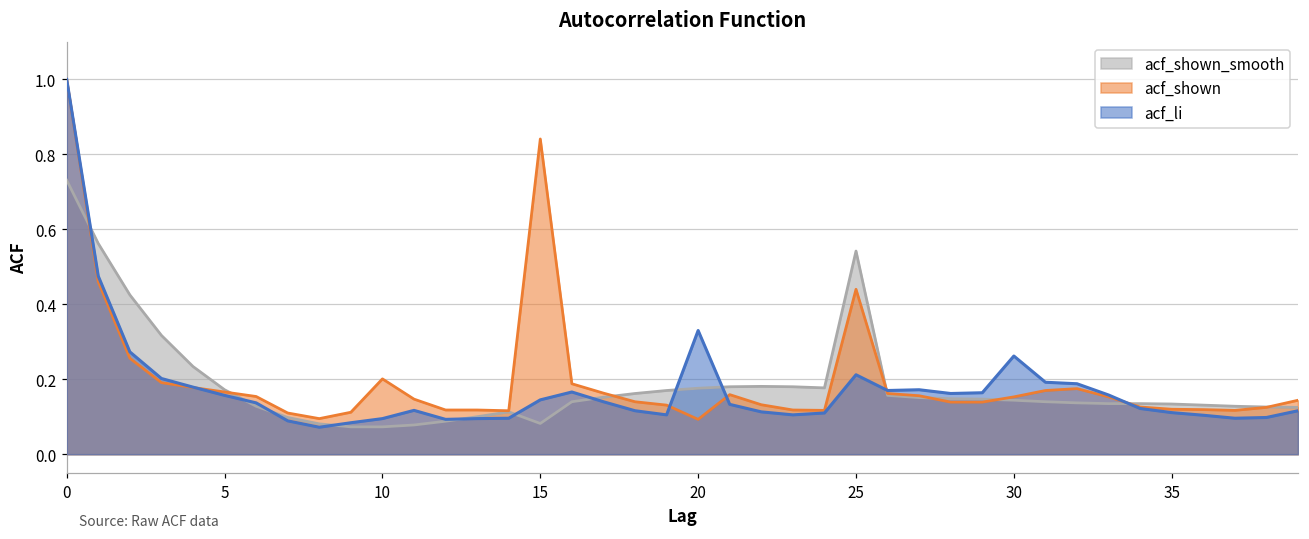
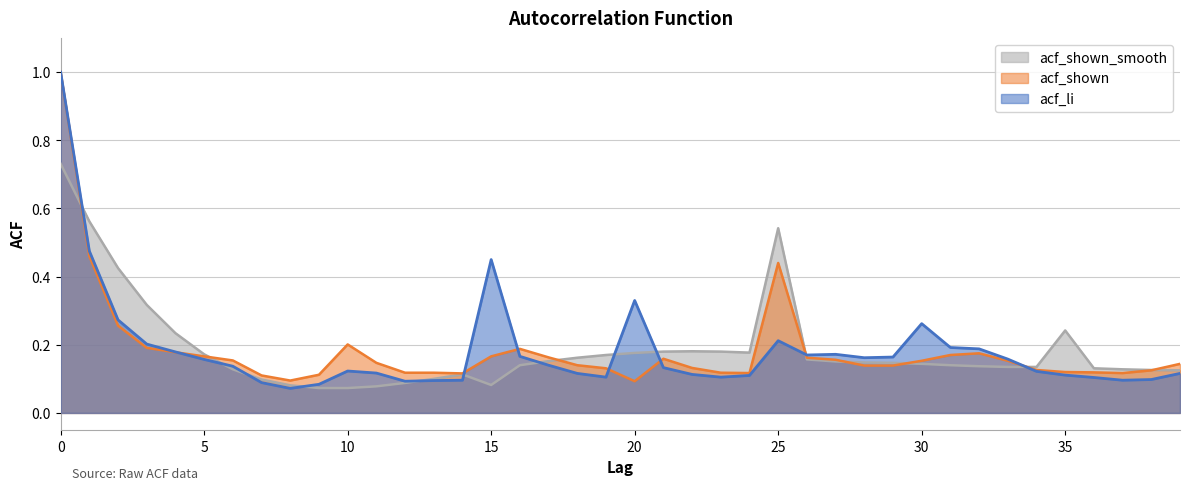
acf_li, 10: 0.10 -> 0.12
acf_shown, 15: 0.84 -> 0.17
acf_li, 15: 0.15 -> 0.45
acf_shown_smooth, 35: 0.13 -> 0.24
